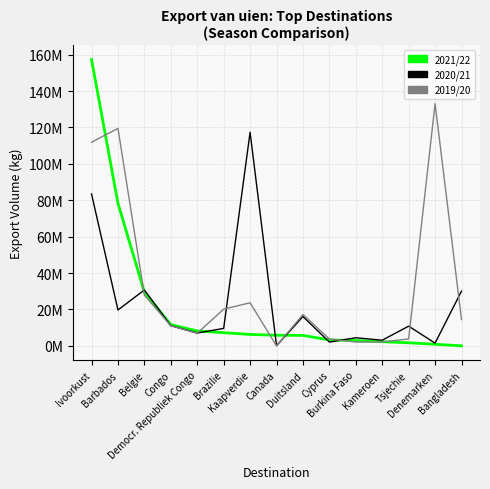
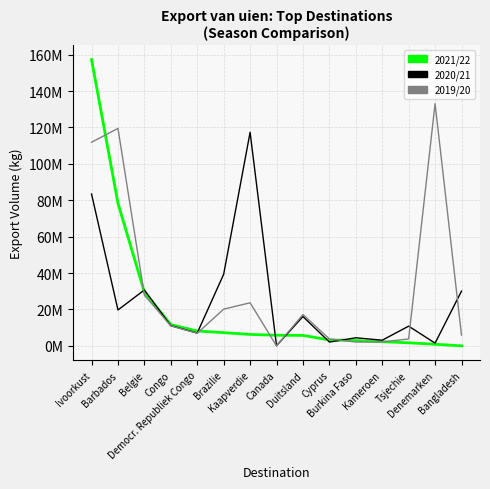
2020/21, Brazilie: 10000000 -> 39000000
2019/20, Bangladesh: 14000000 -> 6000000
